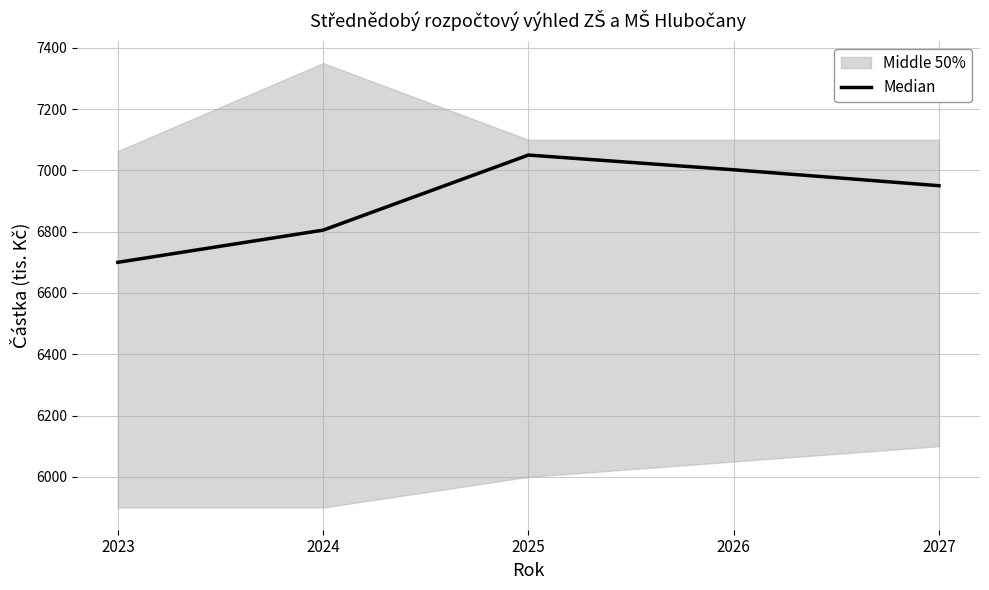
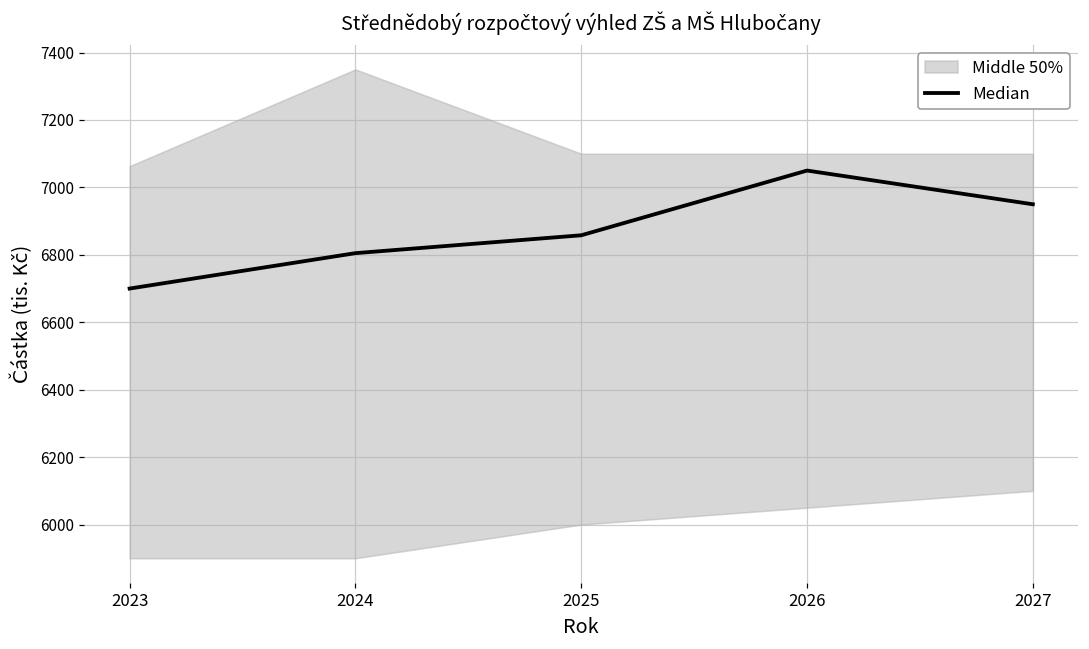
Median, 2025: 7050 -> 6860
Median, 2026: 7000 -> 7050
